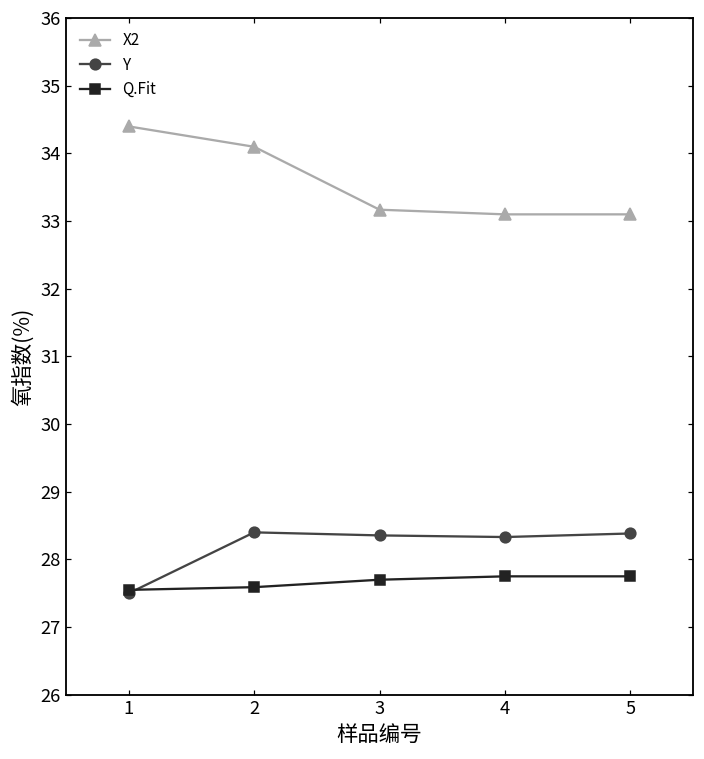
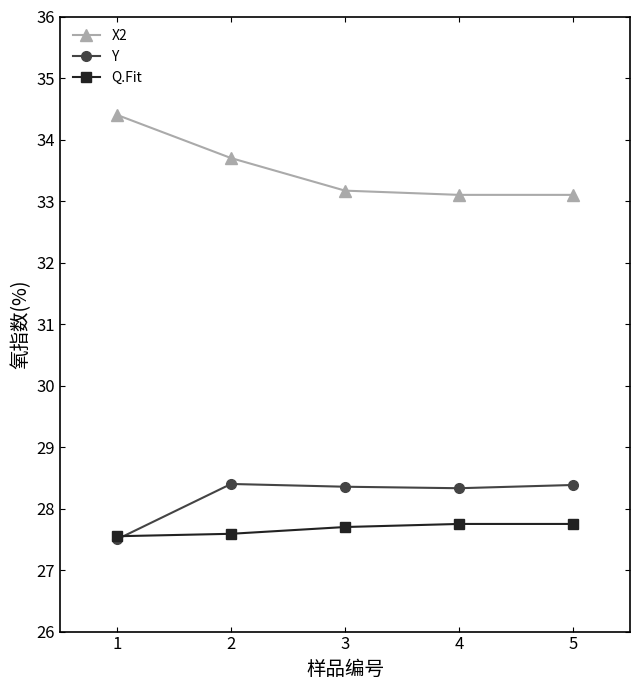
X2, 2: 34.1 -> 33.7
